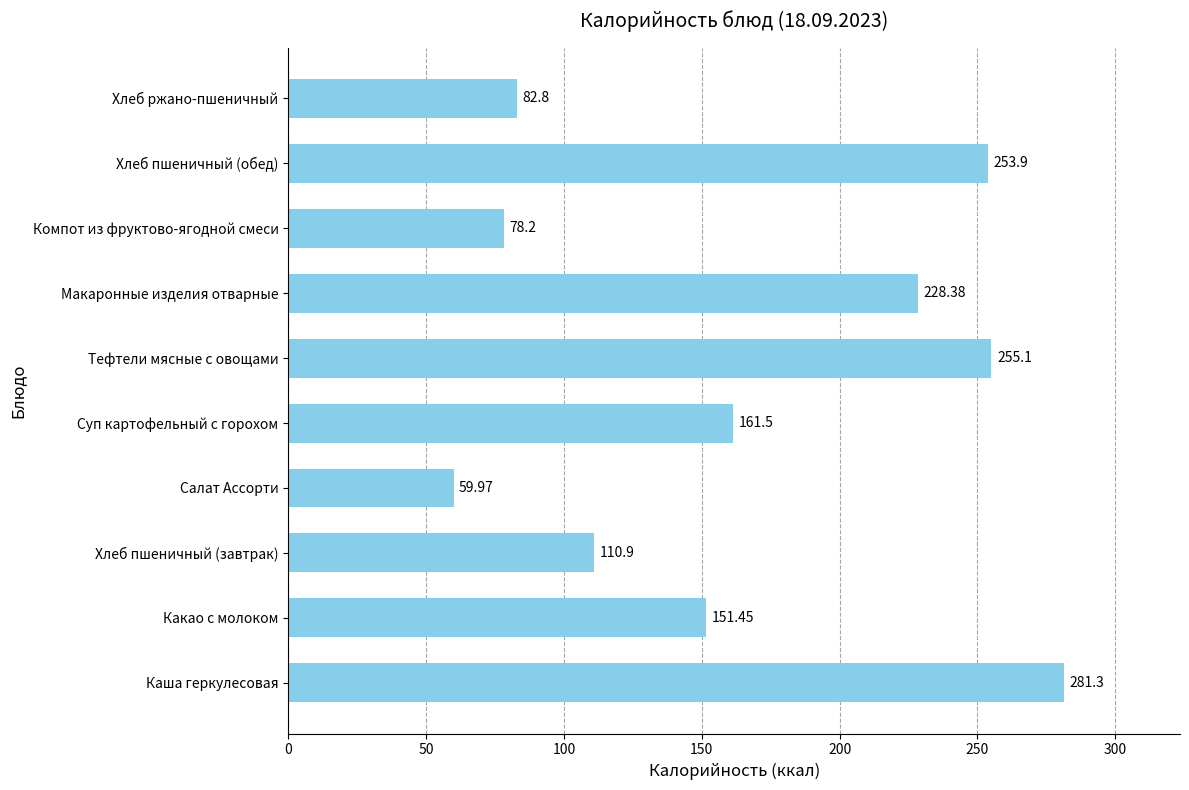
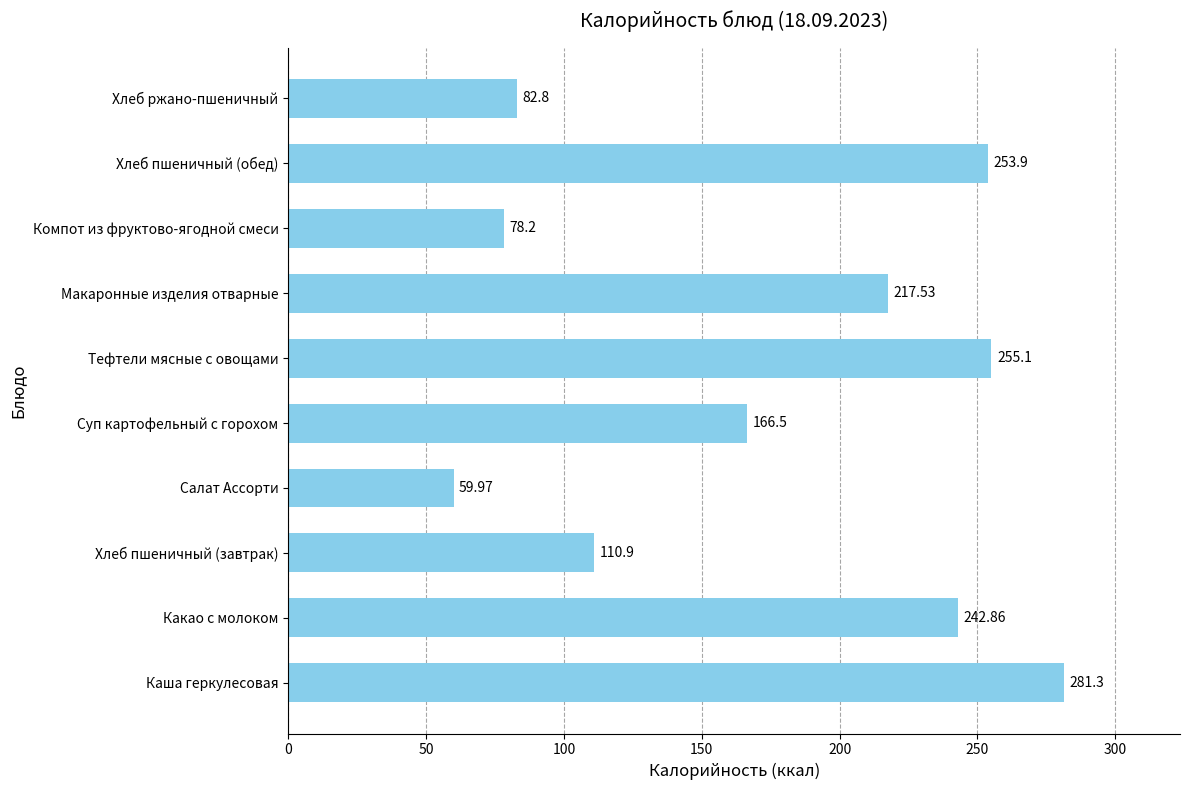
Макаронные изделия отварные: 228.38 -> 217.53
Суп картофельный с горохом: 161.5 -> 166.5
Какао с молоком: 151.45 -> 242.86
